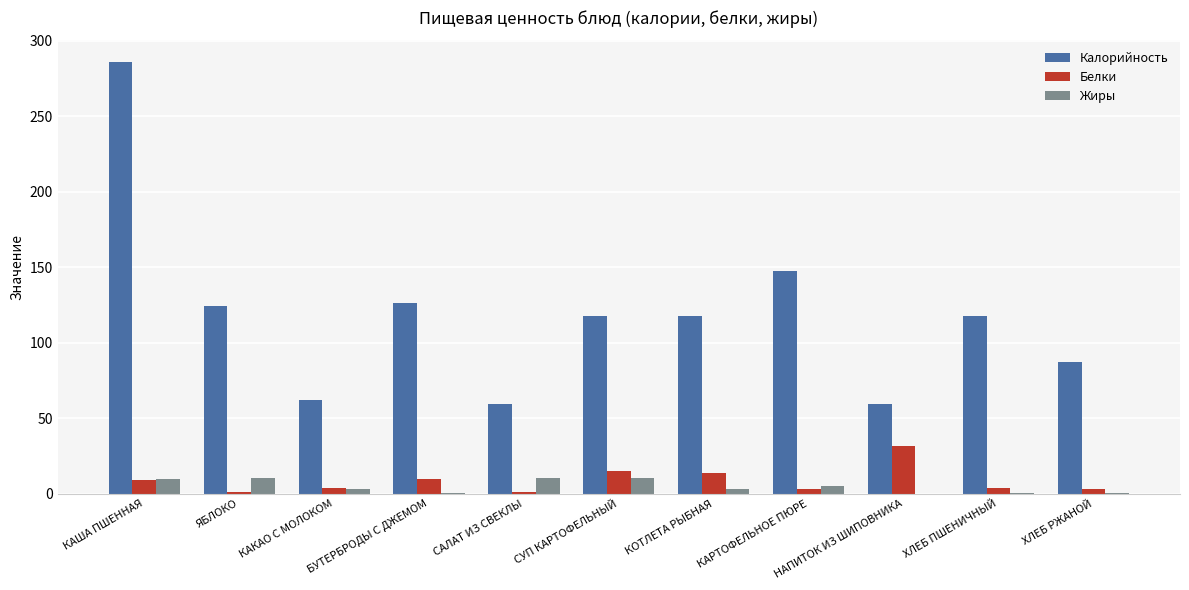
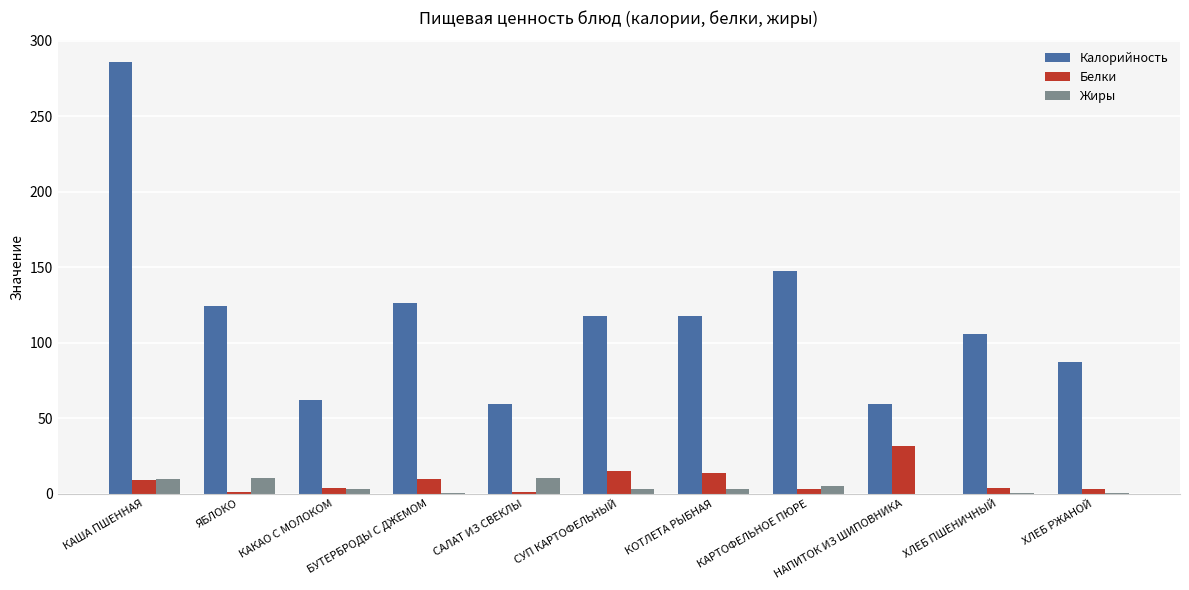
Жиры, СУП КАРТОФЕЛЬНЫЙ: 10 -> 3
Калорийность, ХЛЕБ ПШЕНИЧНЫЙ: 118 -> 106
